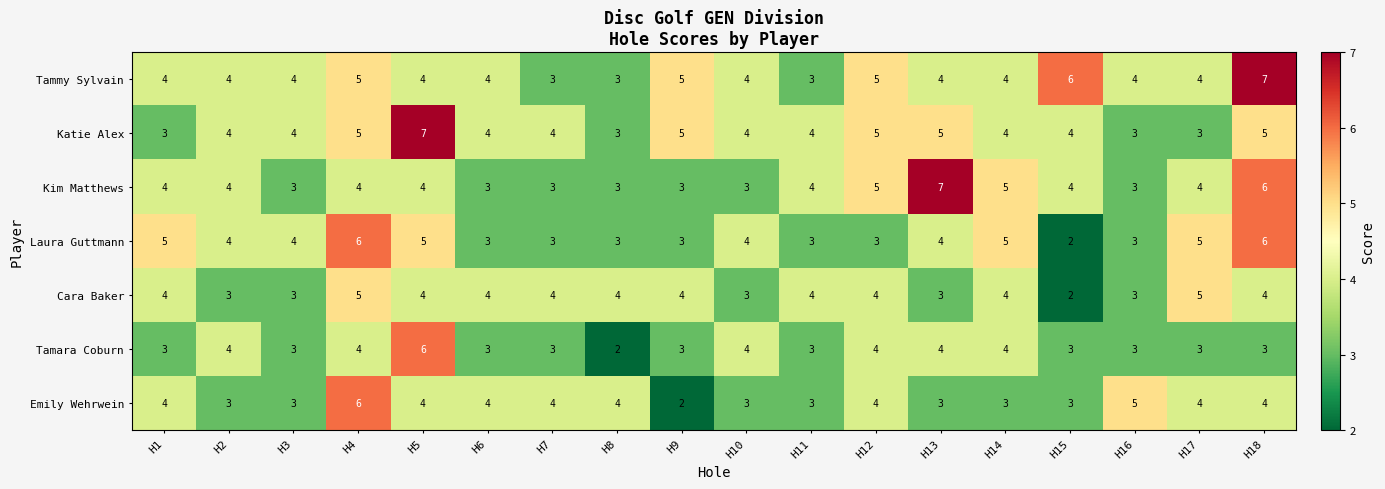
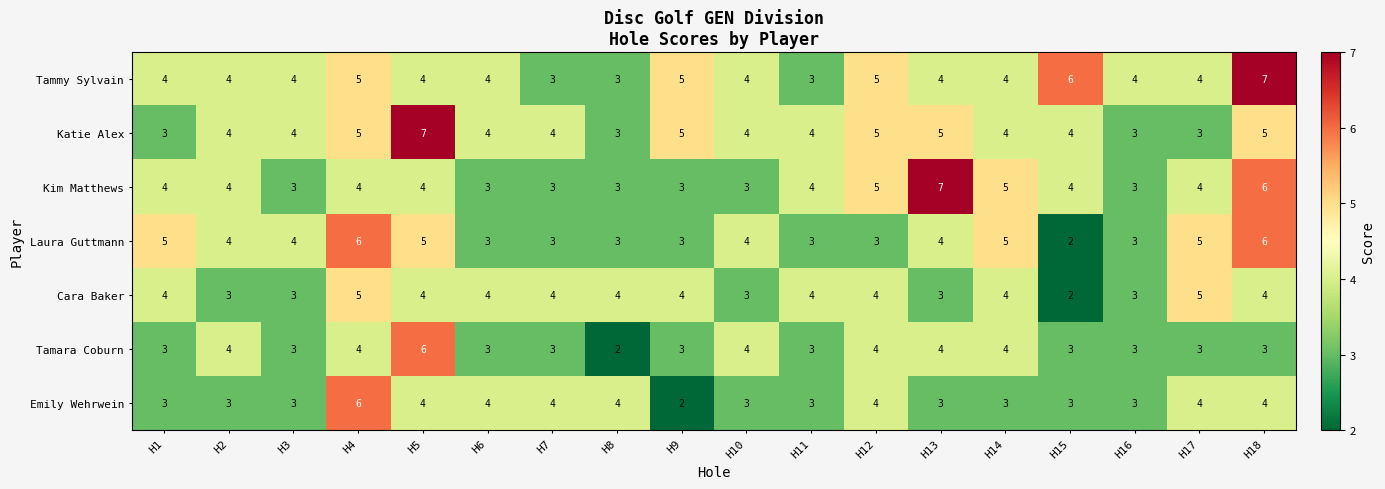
Emily Wehrwein, H1: 4 -> 3
Emily Wehrwein, H16: 5 -> 3
